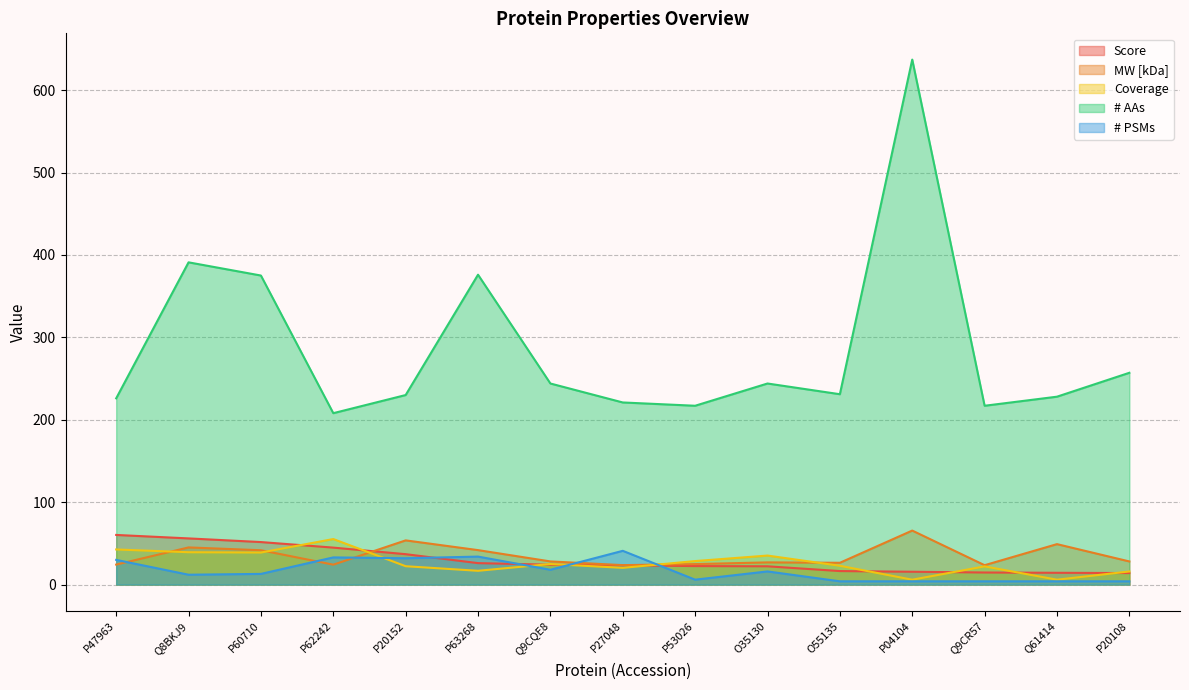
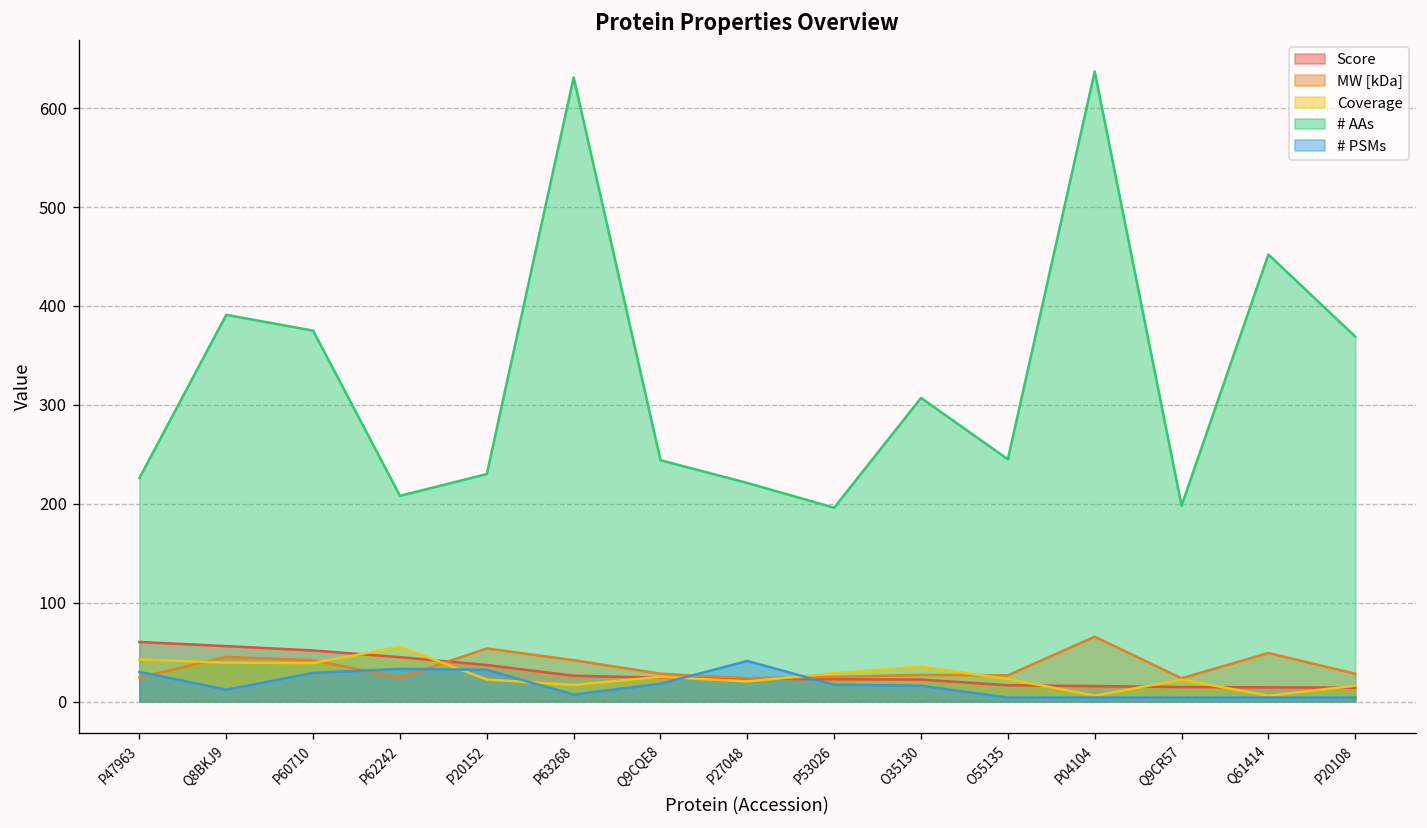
# PSMs, P60710: 10 -> 30
# AAs, P63268: 380 -> 630
# PSMs, P63268: 30 -> 10
# AAs, P53026: 220 -> 200
# PSMs, P53026: 10 -> 20
# AAs, O35130: 240 -> 310
# AAs, O55135: 230 -> 250
# AAs, Q9CR57: 220 -> 200
# AAs, Q61414: 230 -> 450
# AAs, P20108: 260 -> 370
